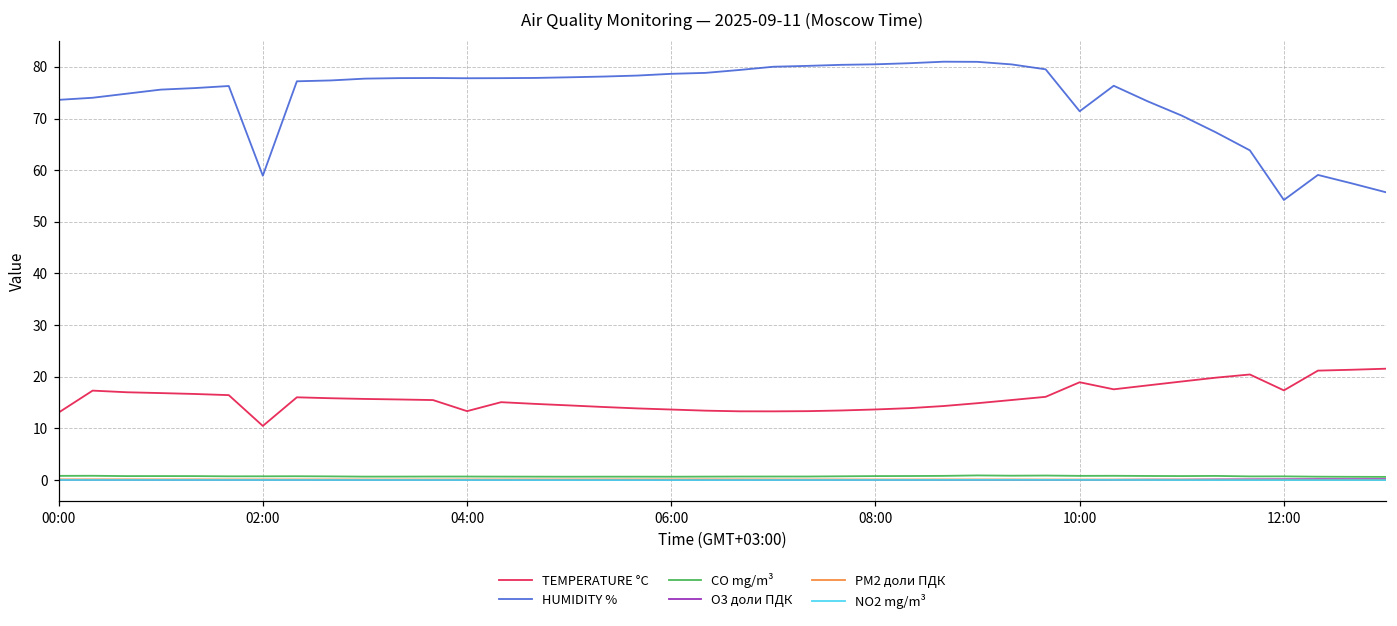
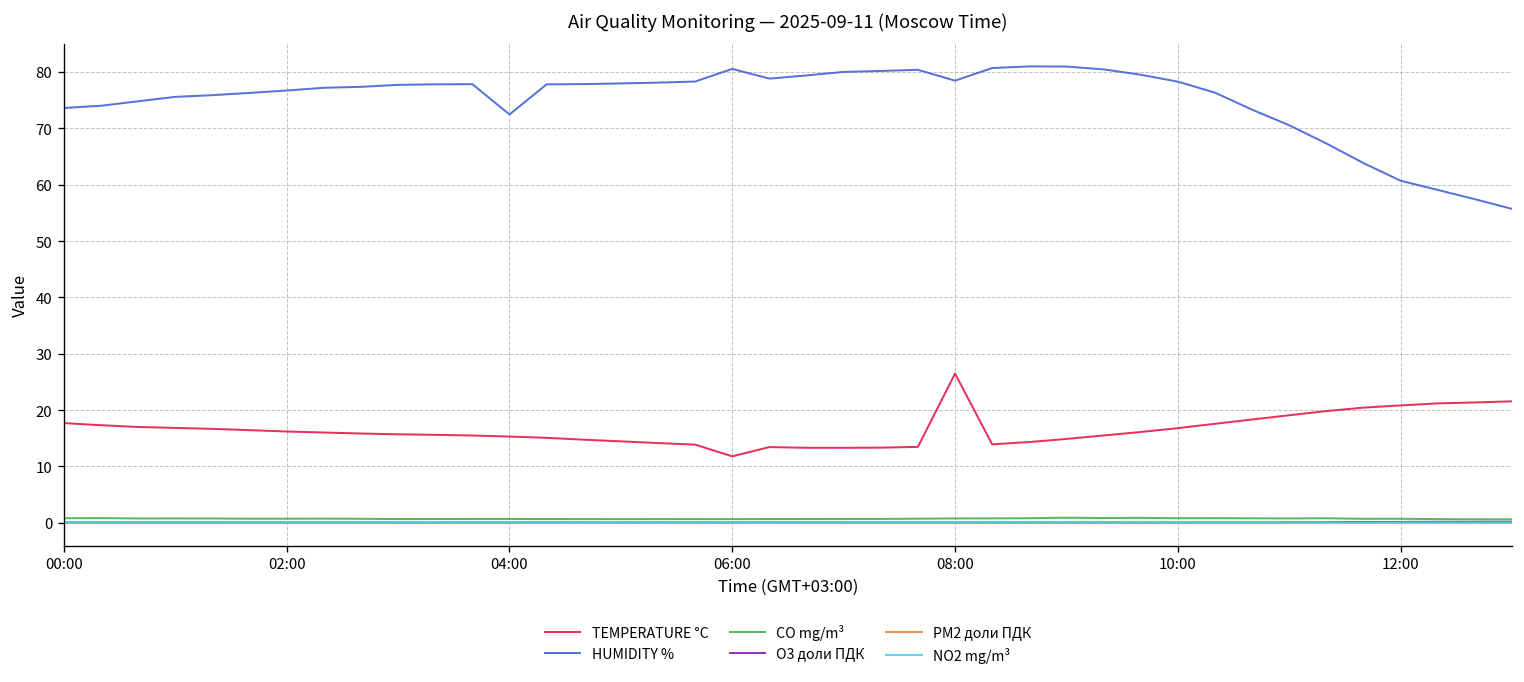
TEMPERATURE °C, 00:00: 13 -> 18
TEMPERATURE °C, 02:00: 10 -> 16
HUMIDITY %, 02:00: 59 -> 77
TEMPERATURE °C, 04:00: 13 -> 15
HUMIDITY %, 04:00: 78 -> 72
TEMPERATURE °C, 06:00: 14 -> 12
HUMIDITY %, 06:00: 79 -> 81
TEMPERATURE °C, 08:00: 14 -> 26
HUMIDITY %, 08:00: 80 -> 78
TEMPERATURE °C, 10:00: 19 -> 17
HUMIDITY %, 10:00: 71 -> 78
TEMPERATURE °C, 12:00: 17 -> 21
HUMIDITY %, 12:00: 54 -> 61
